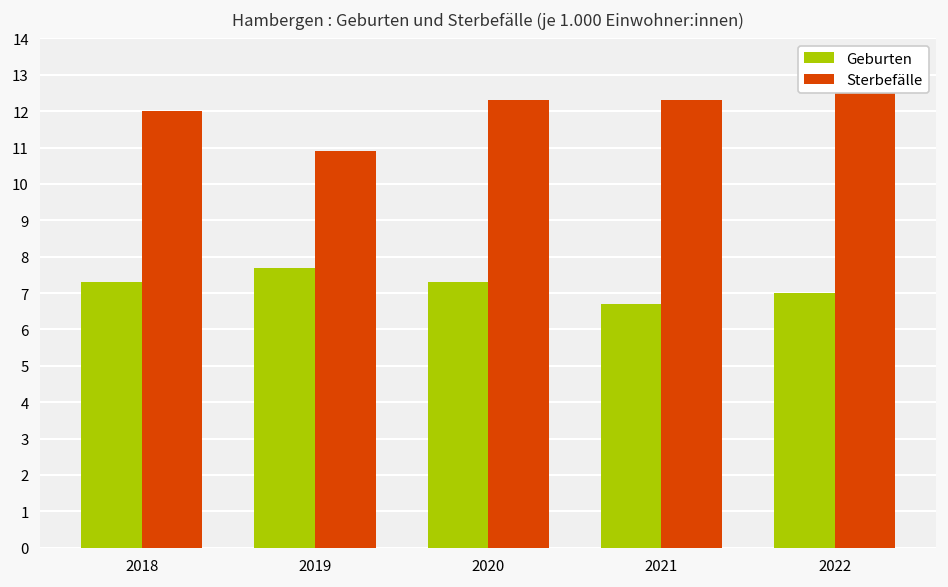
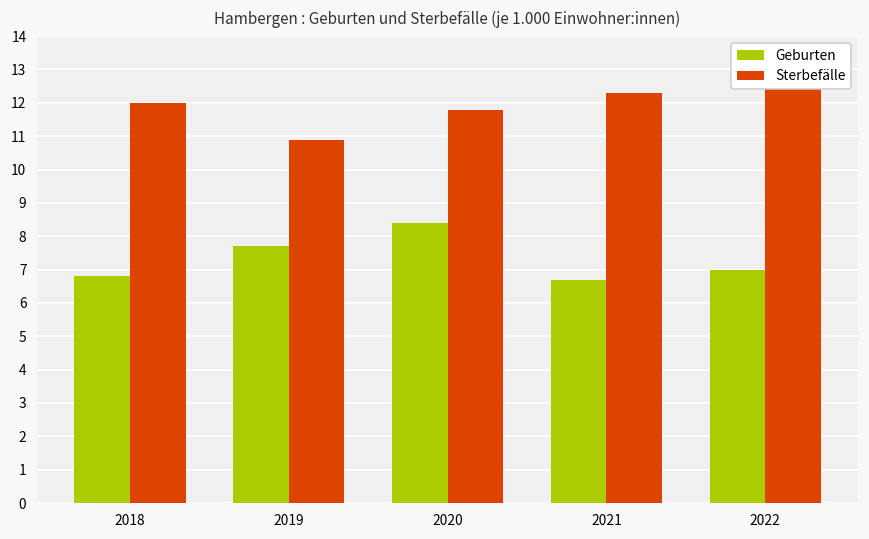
Geburten, 2018: 7.3 -> 6.8
Geburten, 2020: 7.3 -> 8.4
Sterbefälle, 2020: 12.3 -> 11.8
